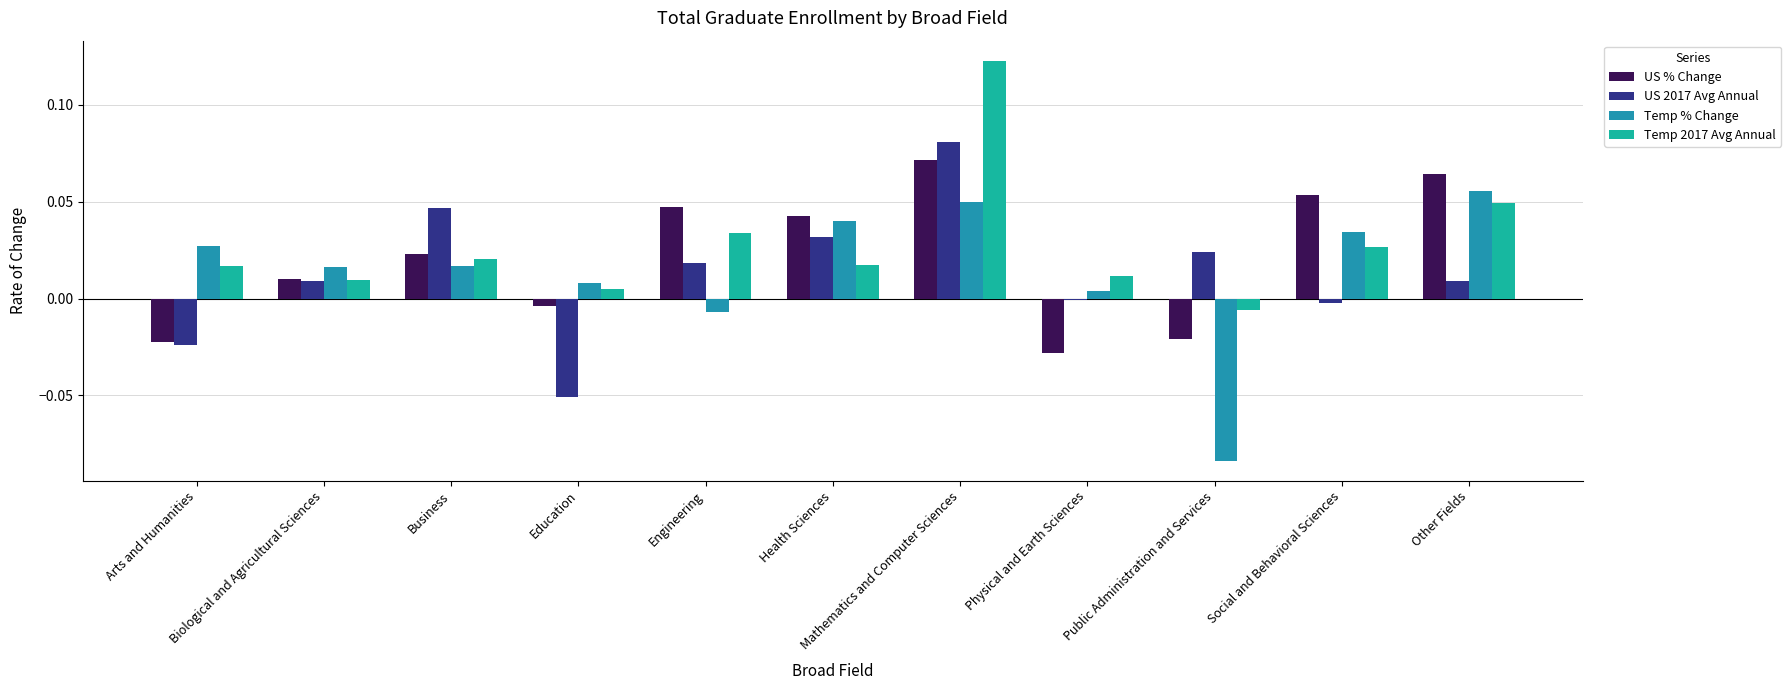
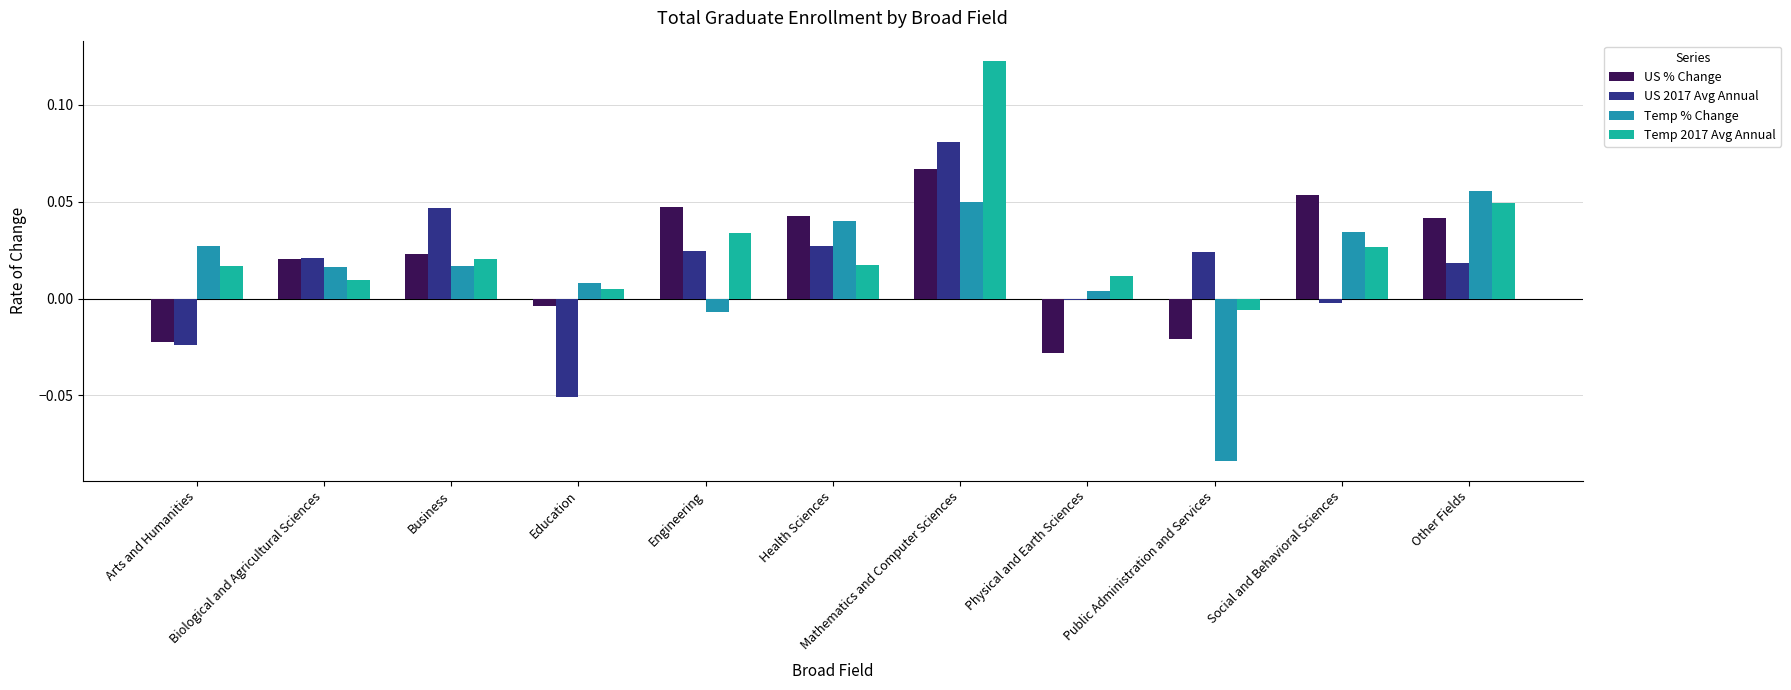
US % Change, Biological and Agricultural Sciences: 0.010 -> 0.020
US 2017 Avg Annual, Biological and Agricultural Sciences: 0.009 -> 0.021
US 2017 Avg Annual, Engineering: 0.019 -> 0.025
US 2017 Avg Annual, Health Sciences: 0.032 -> 0.027
US % Change, Mathematics and Computer Sciences: 0.072 -> 0.067
US % Change, Other Fields: 0.064 -> 0.041
US 2017 Avg Annual, Other Fields: 0.009 -> 0.018
